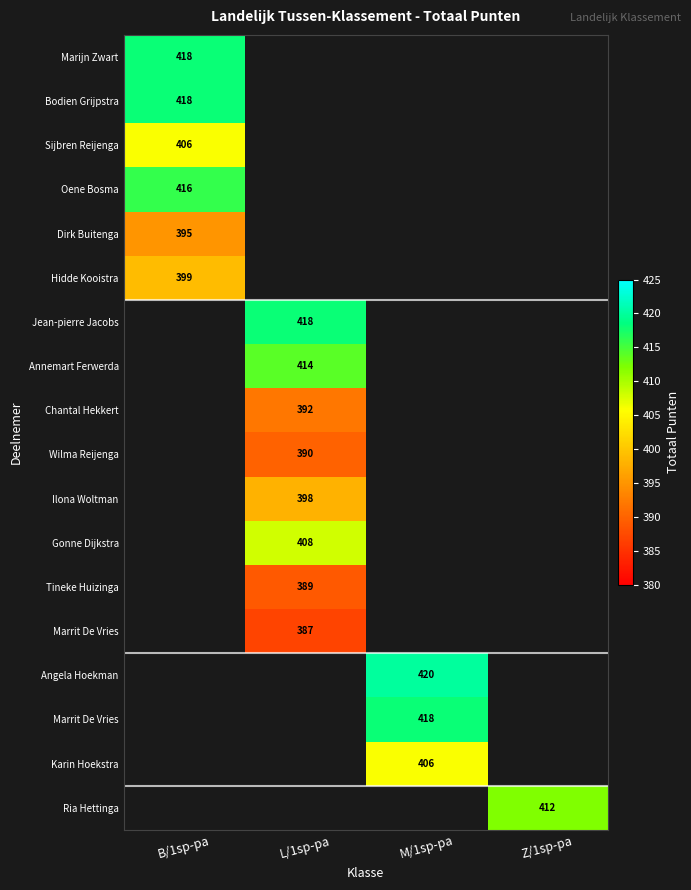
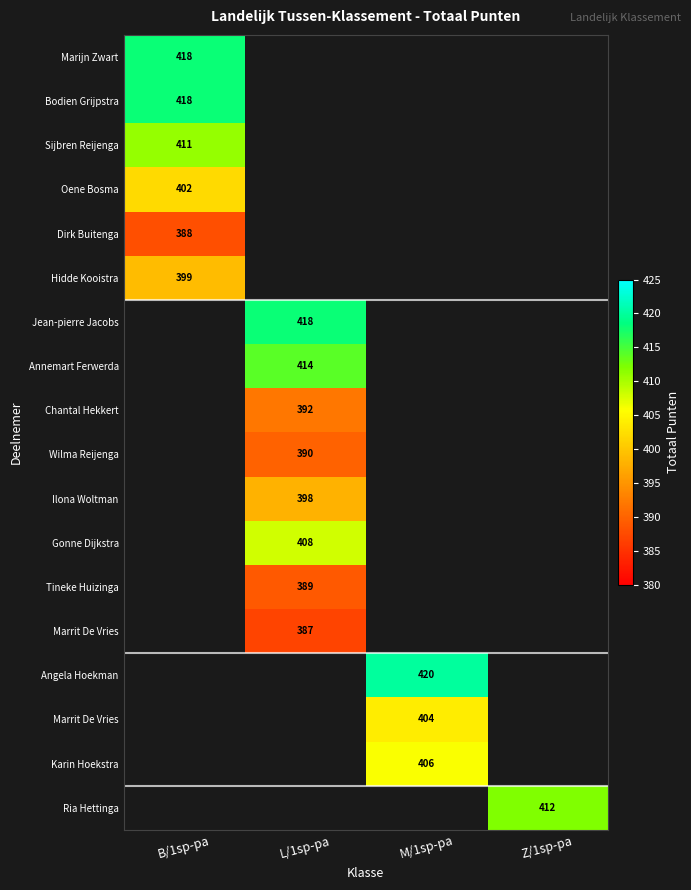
Sijbren Reijenga, B/1sp-pa: 406 -> 411
Oene Bosma, B/1sp-pa: 416 -> 402
Dirk Buitenga, B/1sp-pa: 395 -> 388
Marrit De Vries, M/1sp-pa: 418 -> 404
